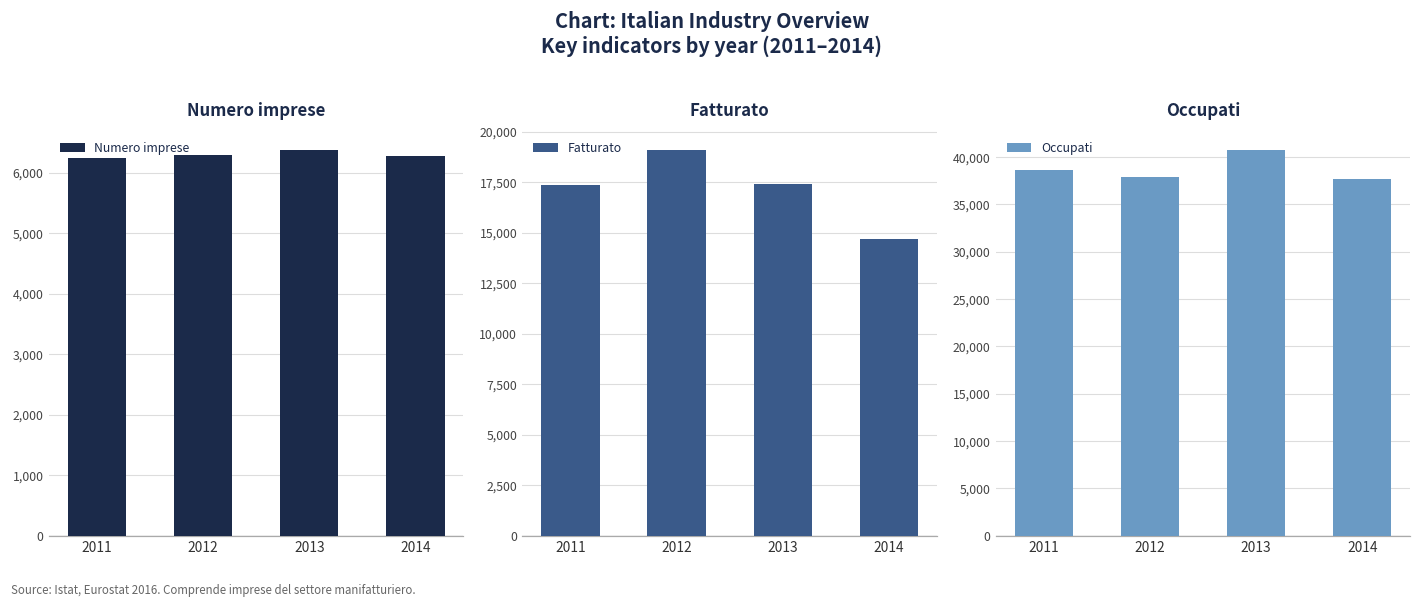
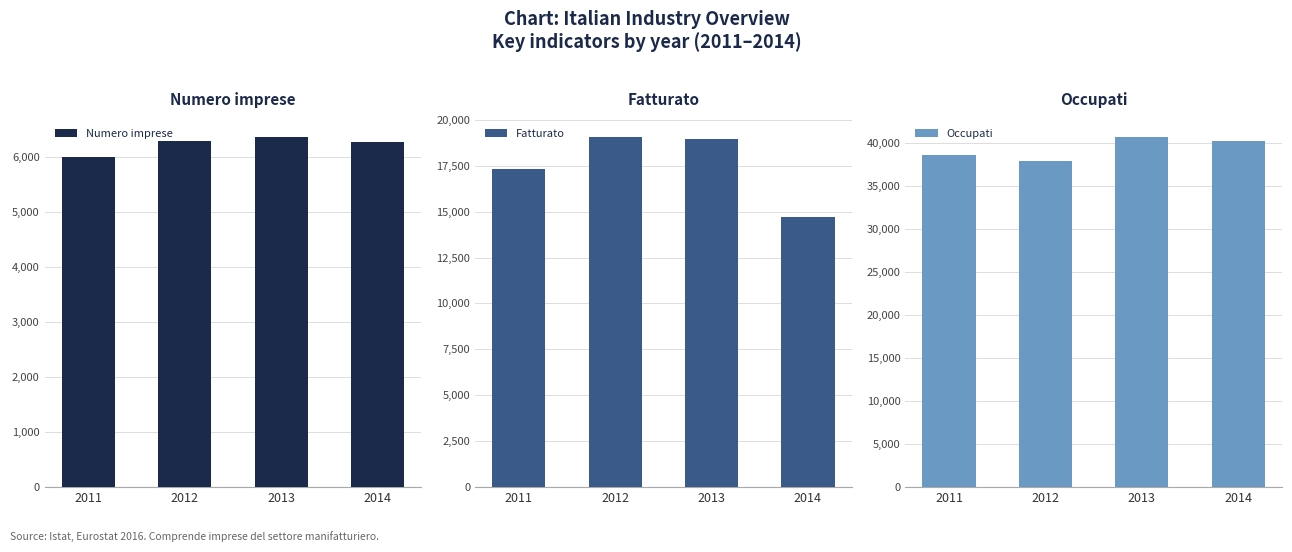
Numero imprese, 2011: 6,200 -> 6,000
Fatturato, 2013: 17,400 -> 18,900
Occupati, 2014: 38,000 -> 40,000
